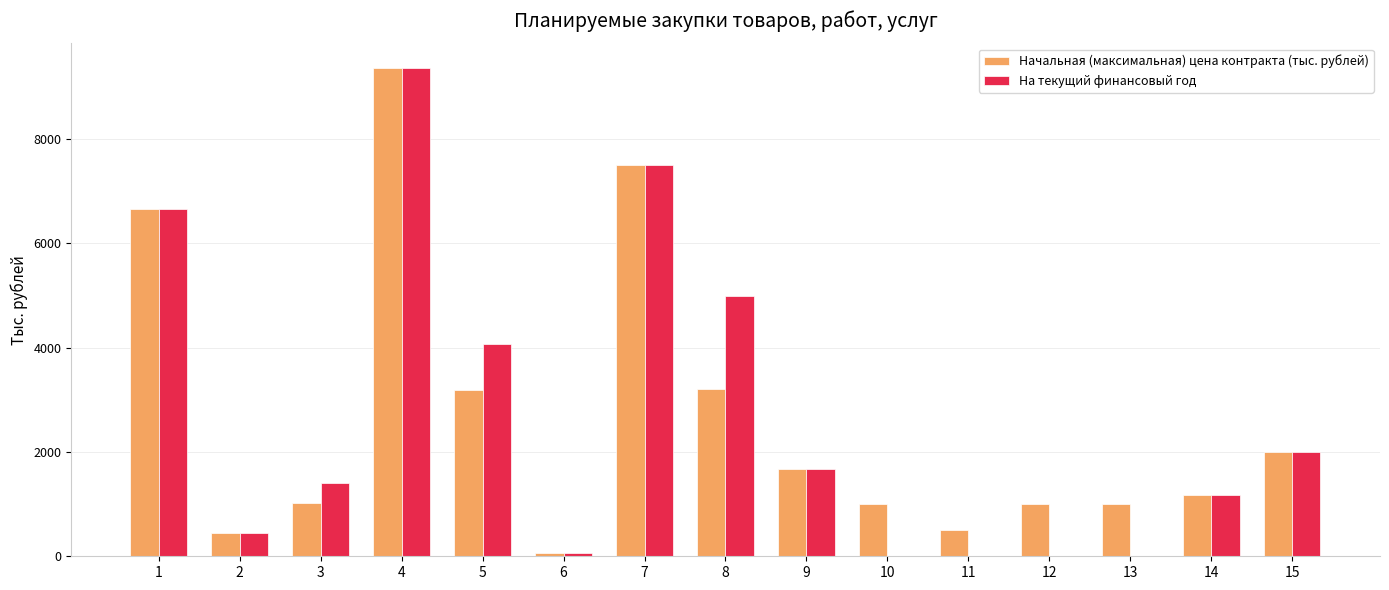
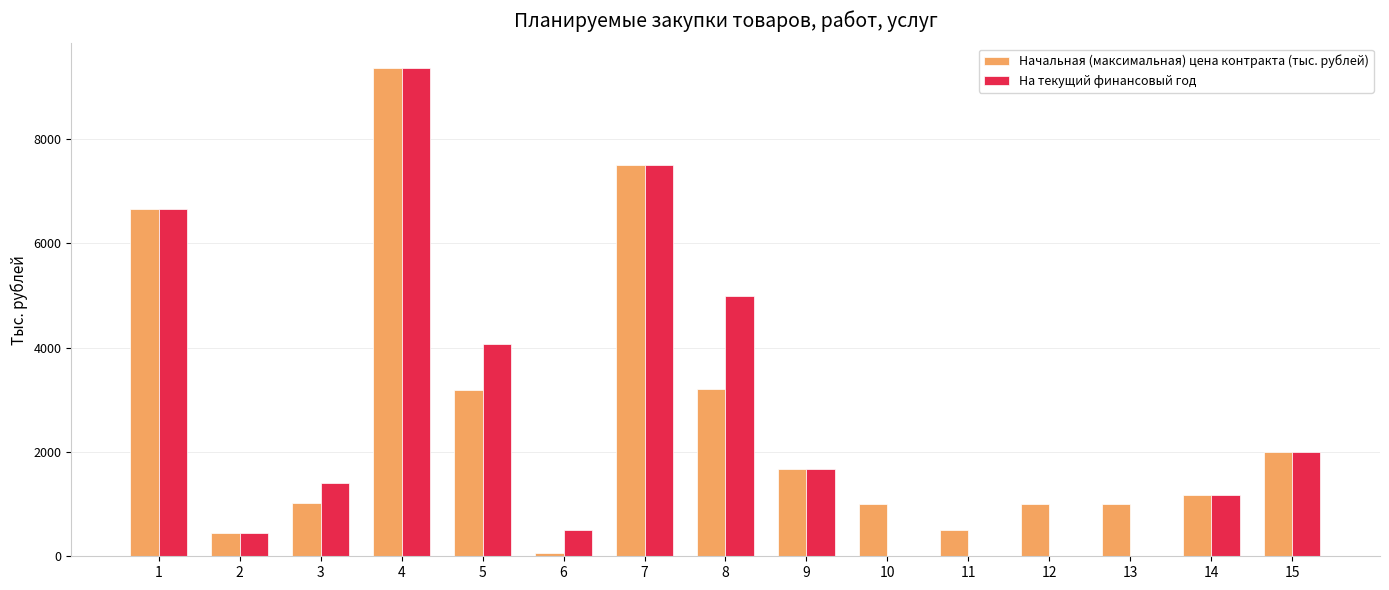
На текущий финансовый год, 6: 100 -> 500
